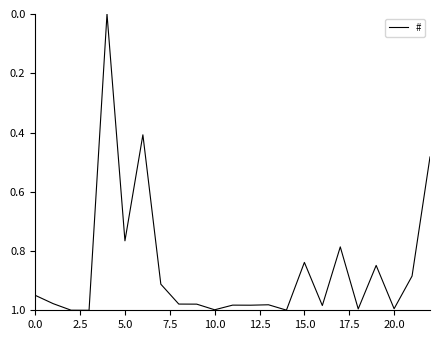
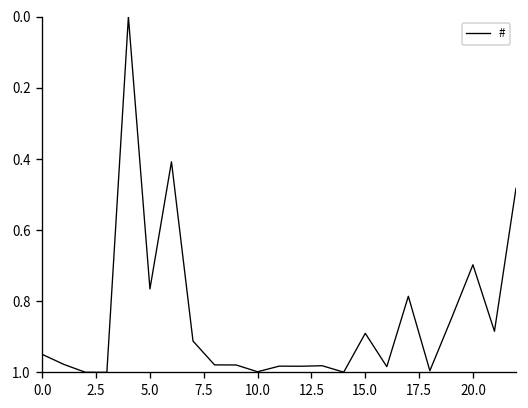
15.0: 0.84 -> 0.89
20.0: 0.99 -> 0.70
